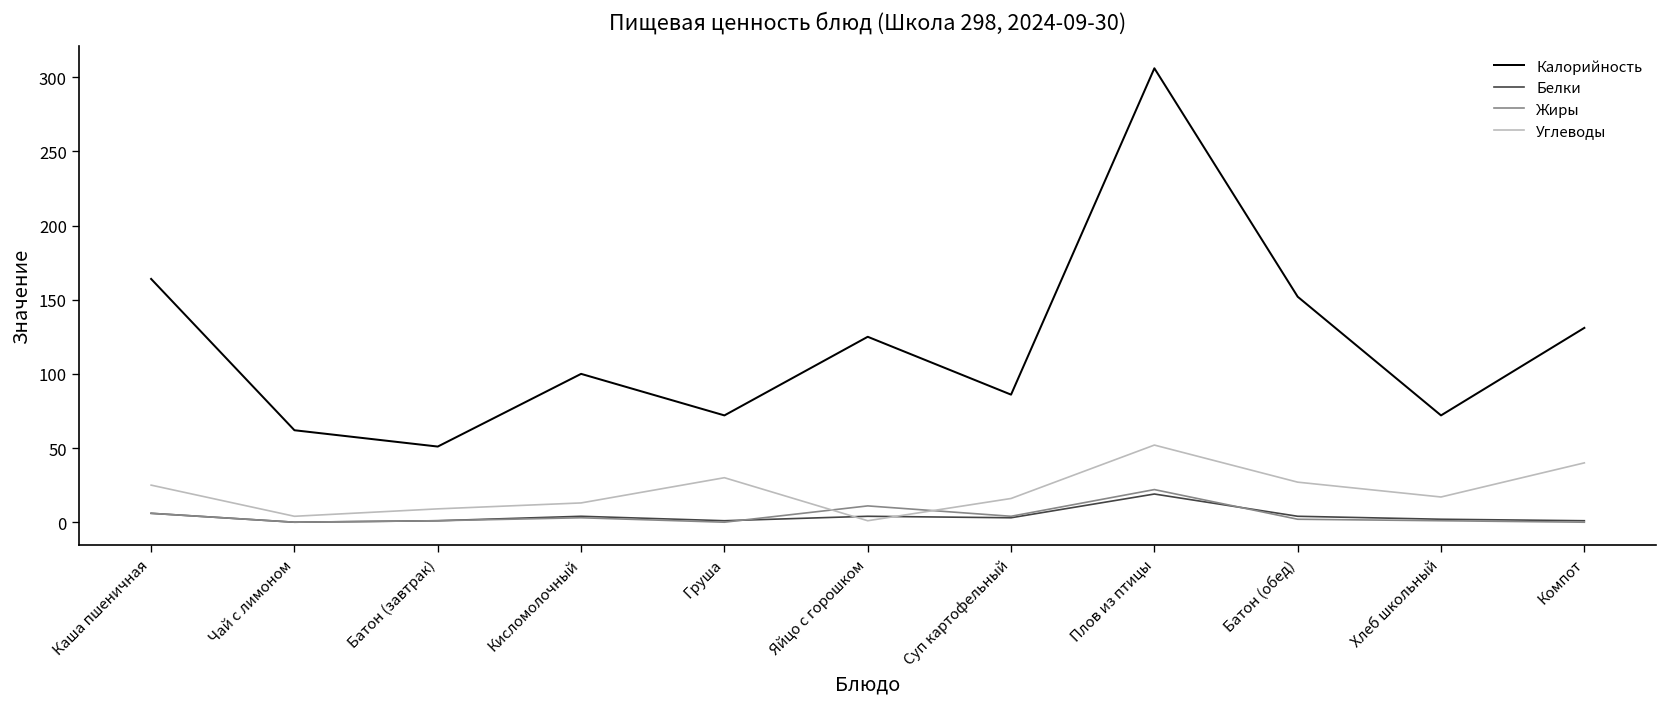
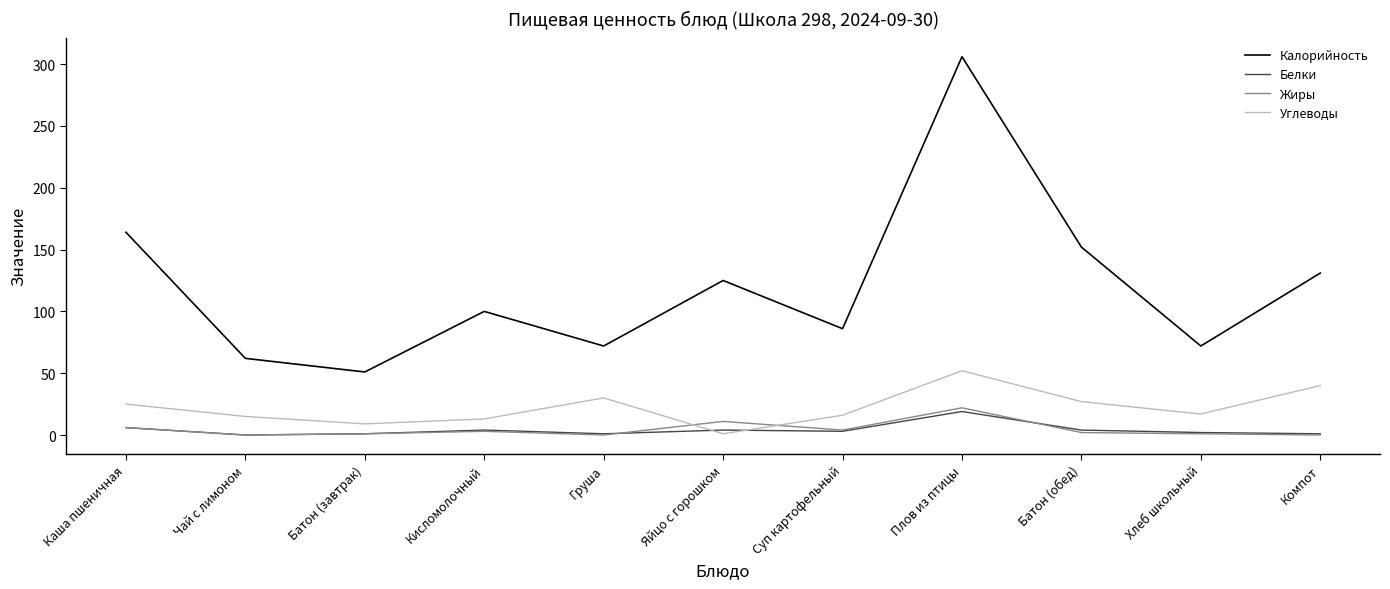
Углеводы, Чай с лимоном: 4 -> 15
